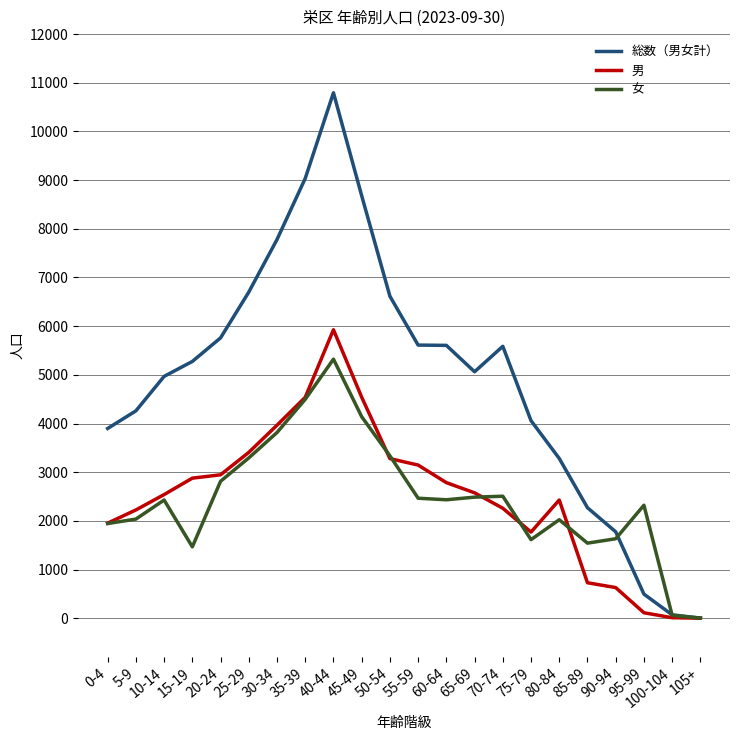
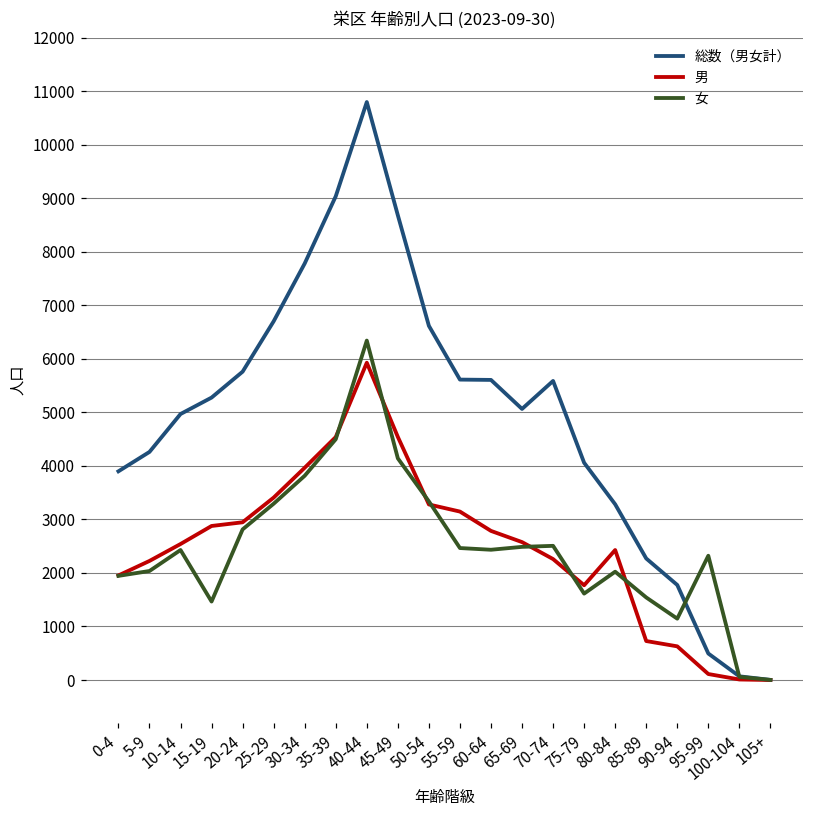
女, 40-44: 5300 -> 6300
女, 90-94: 1600 -> 1100
